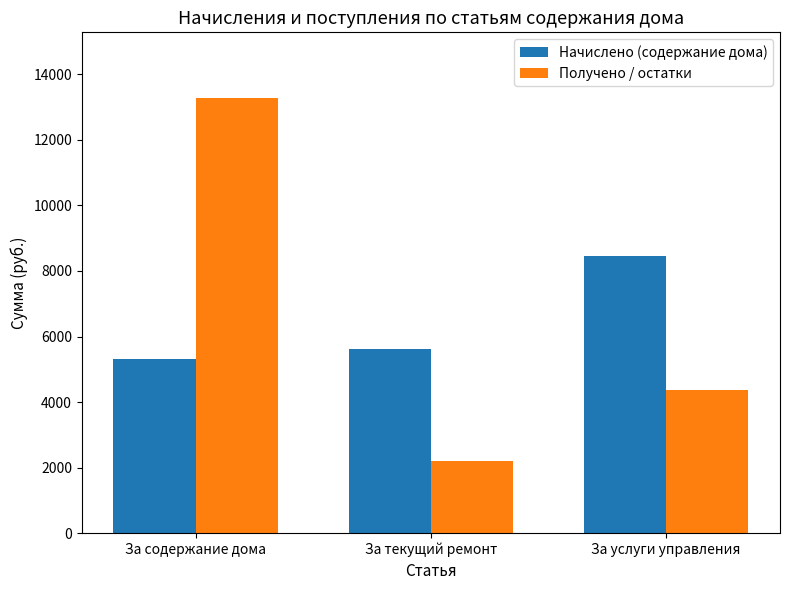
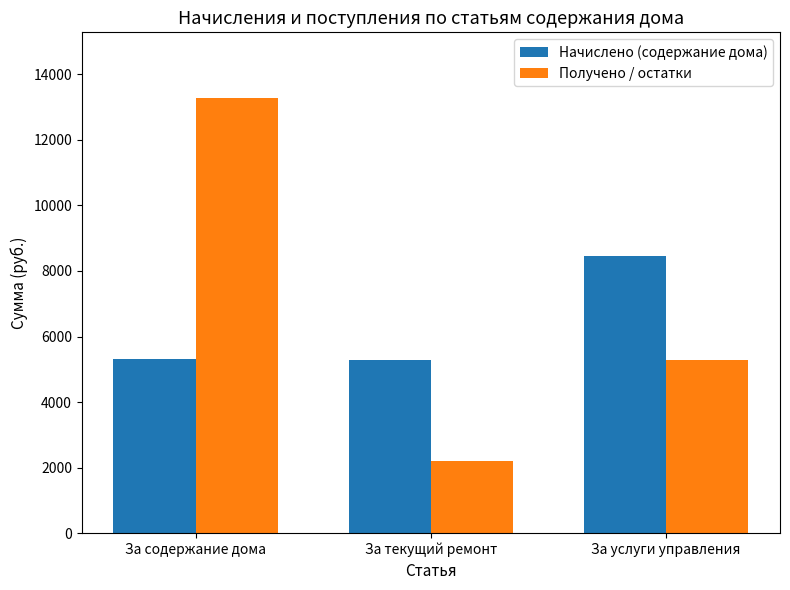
Начислено (содержание дома), За текущий ремонт: 5600 -> 5300
Получено / остатки, За услуги управления: 4400 -> 5300
